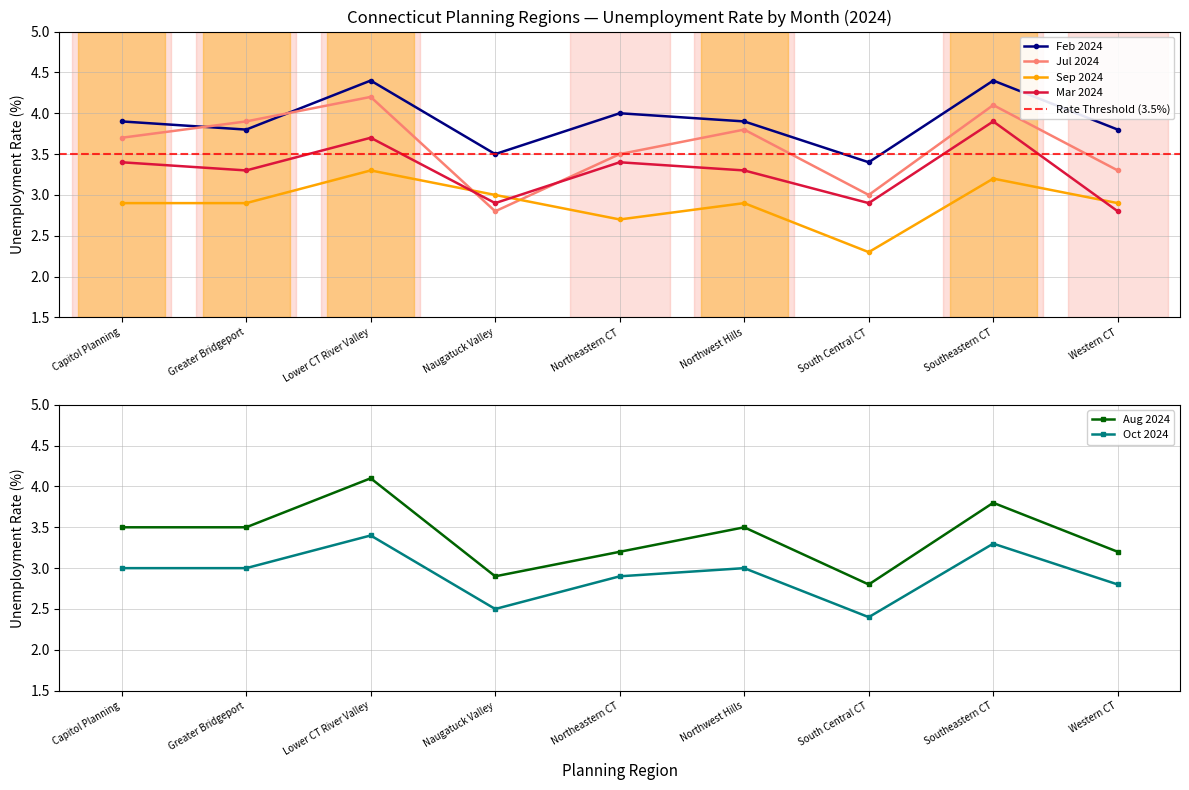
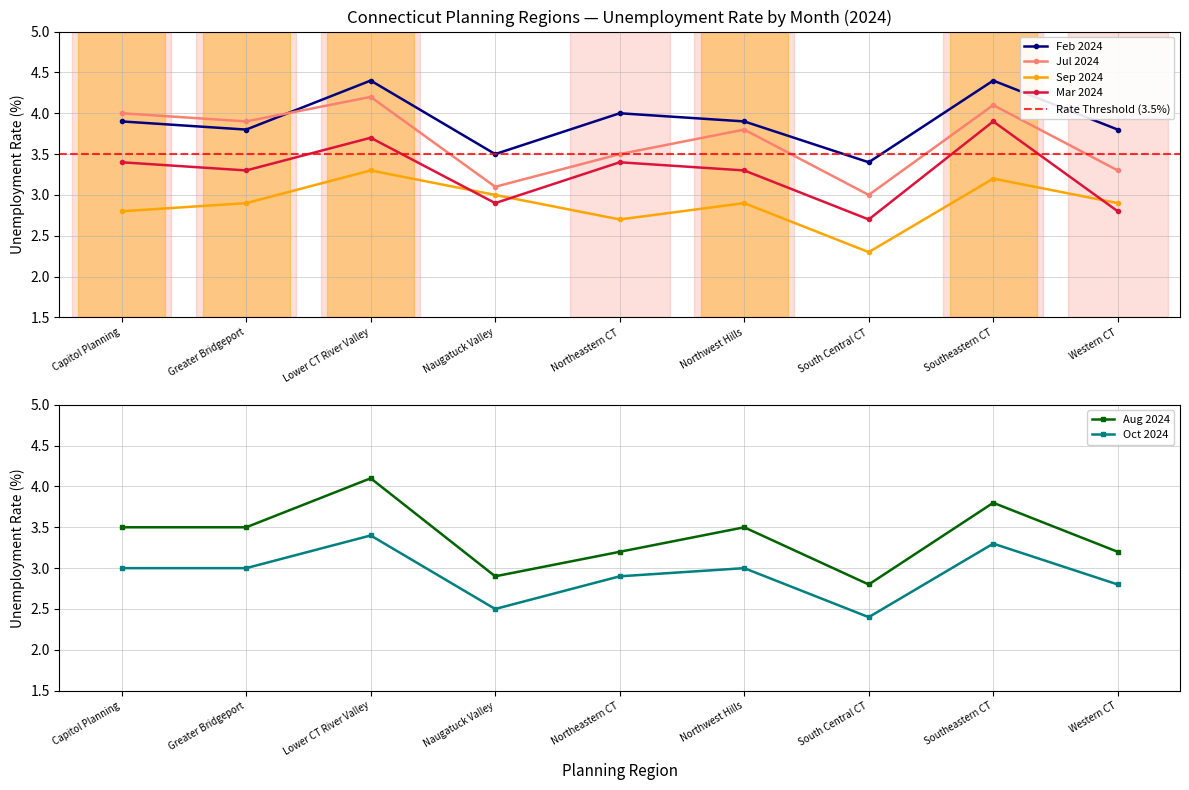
Connecticut Planning Regions — Unemployment Rate by Month (2024), Jul 2024, Capitol Planning: 3.7 -> 4.0
Connecticut Planning Regions — Unemployment Rate by Month (2024), Sep 2024, Capitol Planning: 2.9 -> 2.8
Connecticut Planning Regions — Unemployment Rate by Month (2024), Jul 2024, Naugatuck Valley: 2.8 -> 3.1
Connecticut Planning Regions — Unemployment Rate by Month (2024), Mar 2024, South Central CT: 2.9 -> 2.7
